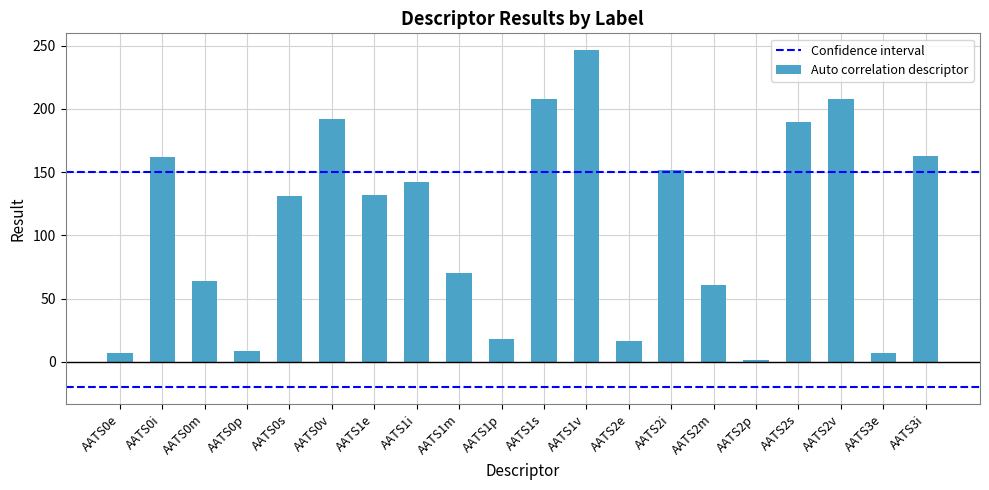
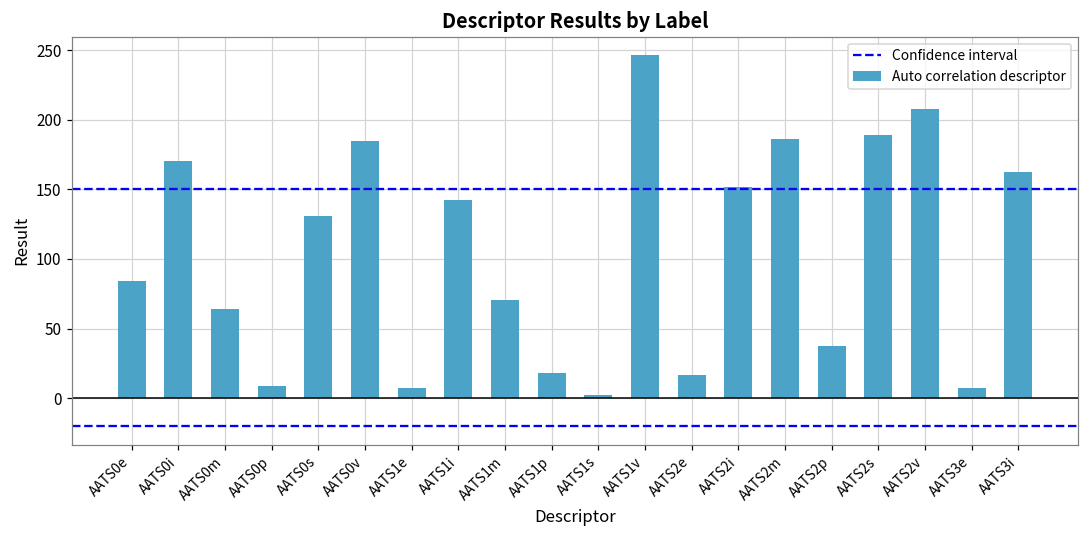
AATS0e: 7 -> 84
AATS0i: 162 -> 170
AATS0v: 192 -> 185
AATS1e: 132 -> 7
AATS1s: 208 -> 2
AATS2m: 61 -> 186
AATS2p: 2 -> 37
